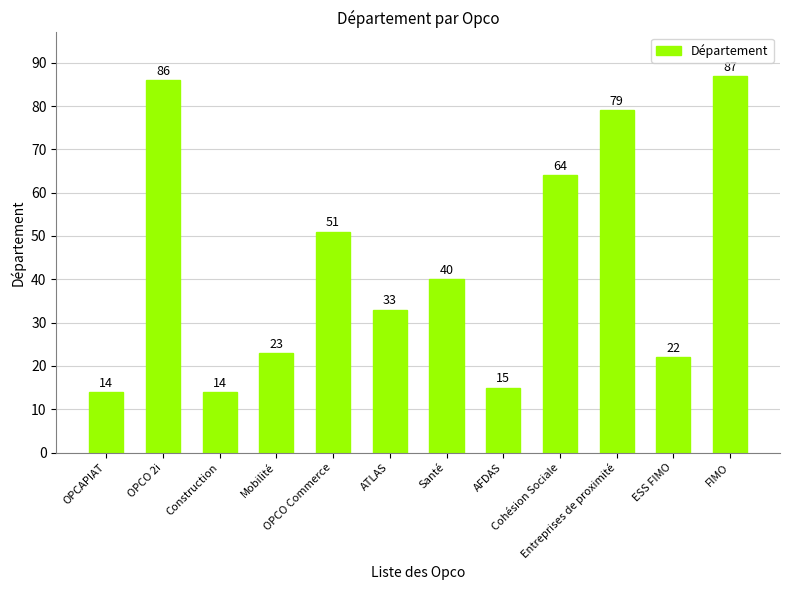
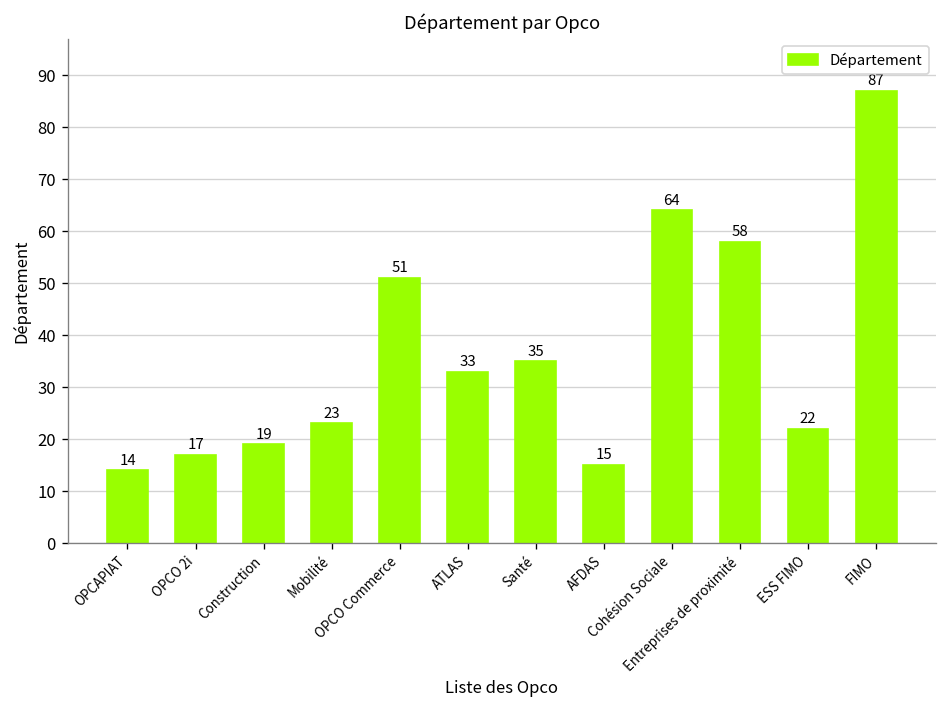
OPCO 2i: 86 -> 17
Construction: 14 -> 19
Santé: 40 -> 35
Entreprises de proximité: 79 -> 58
